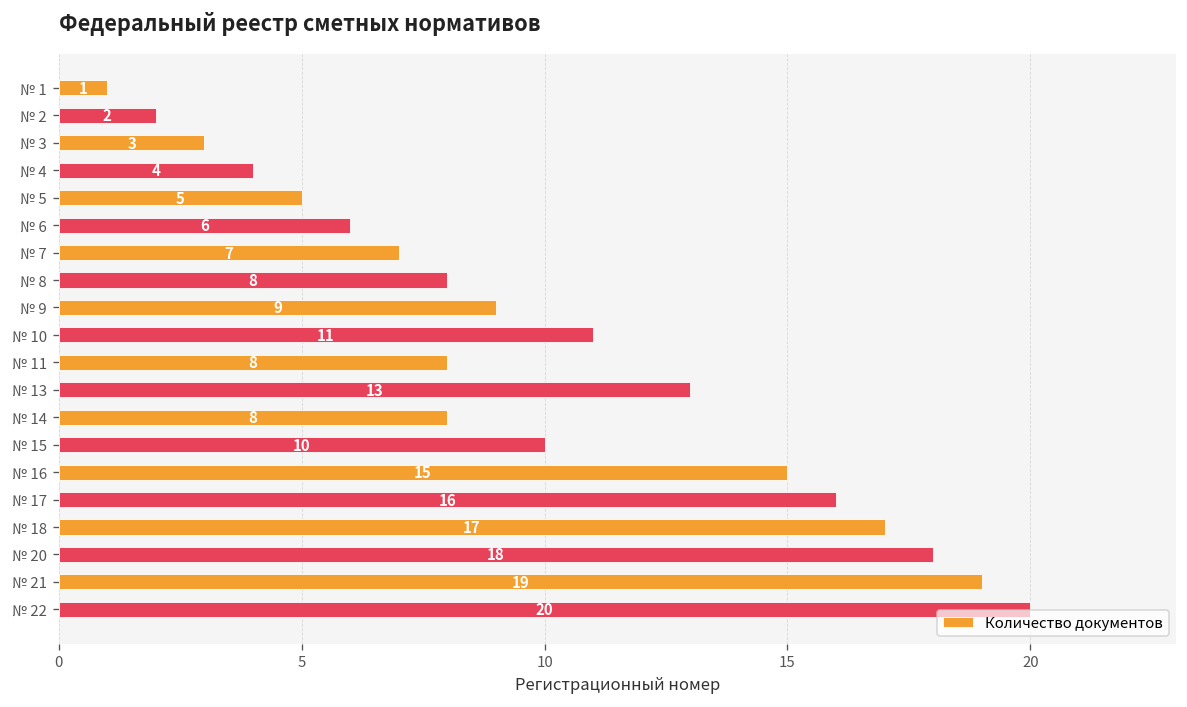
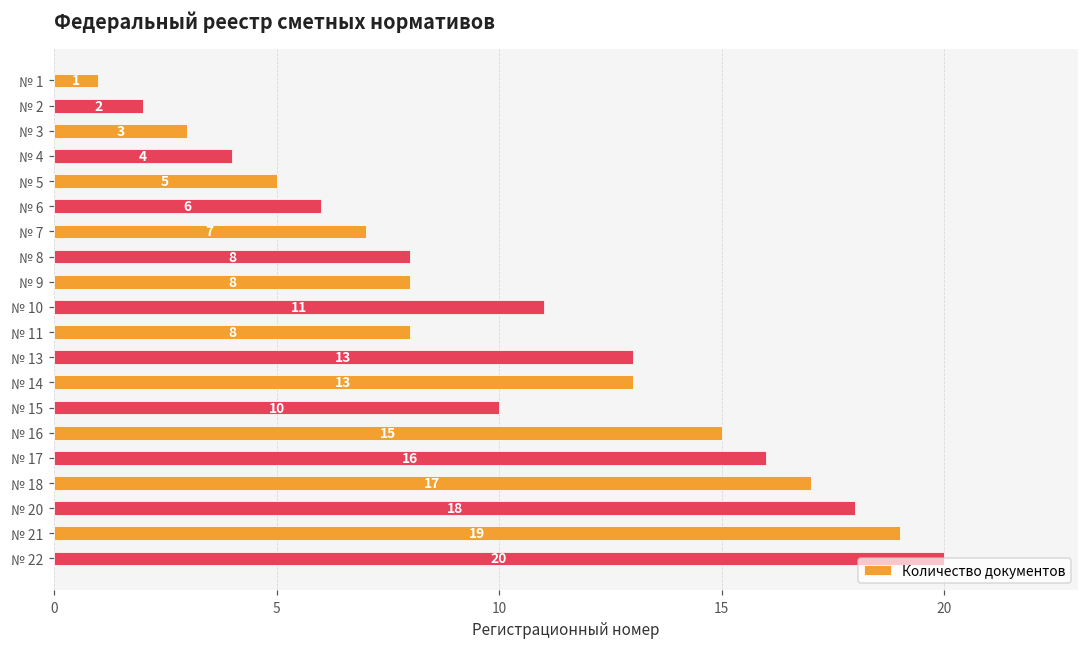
№ 9: 9 -> 8
№ 14: 8 -> 13
